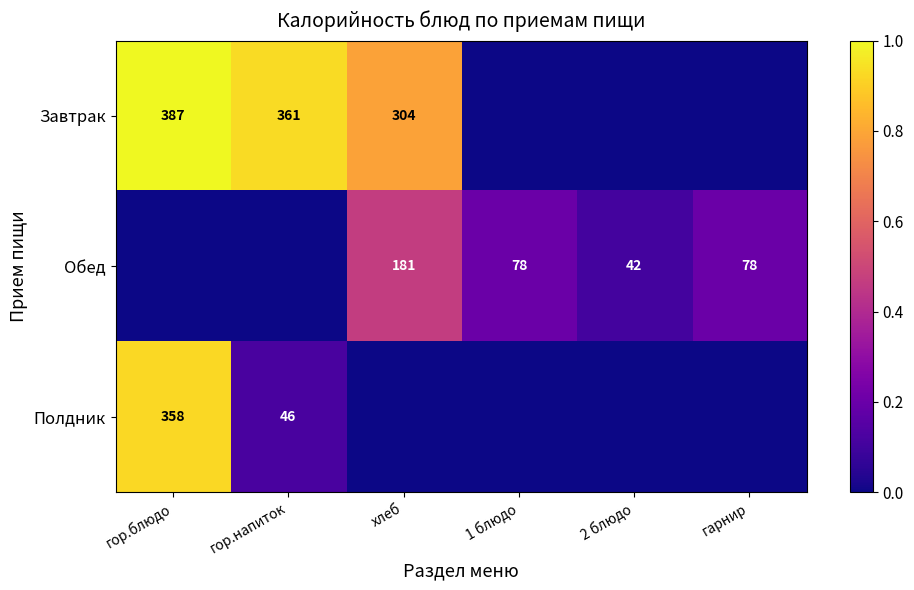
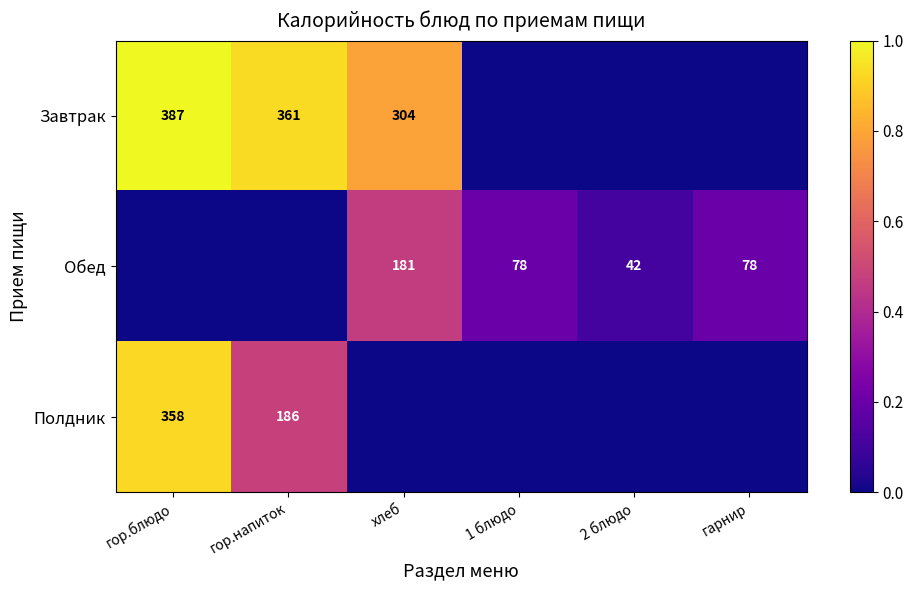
Полдник, гор.напиток: 46 -> 186
